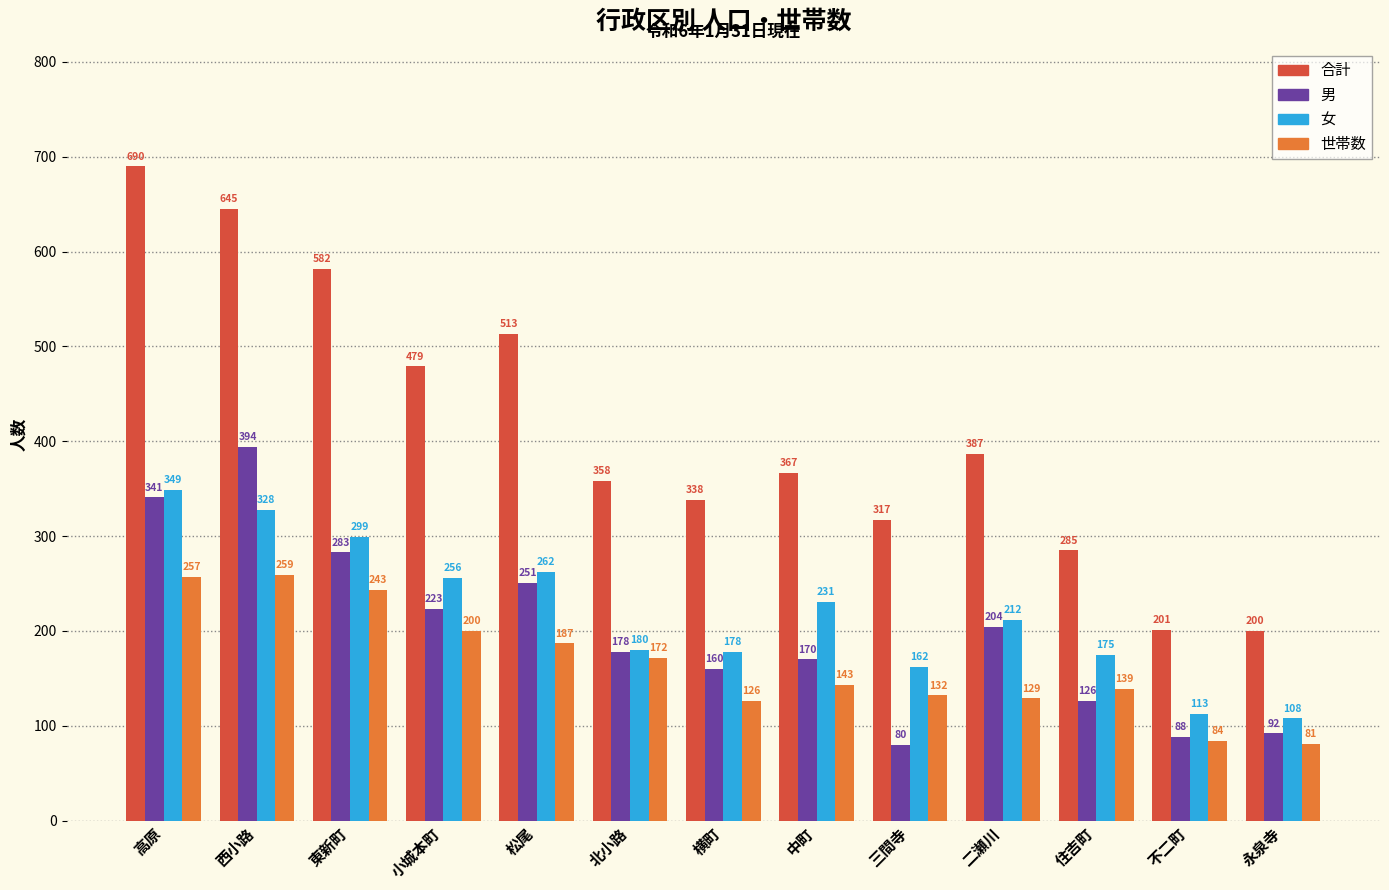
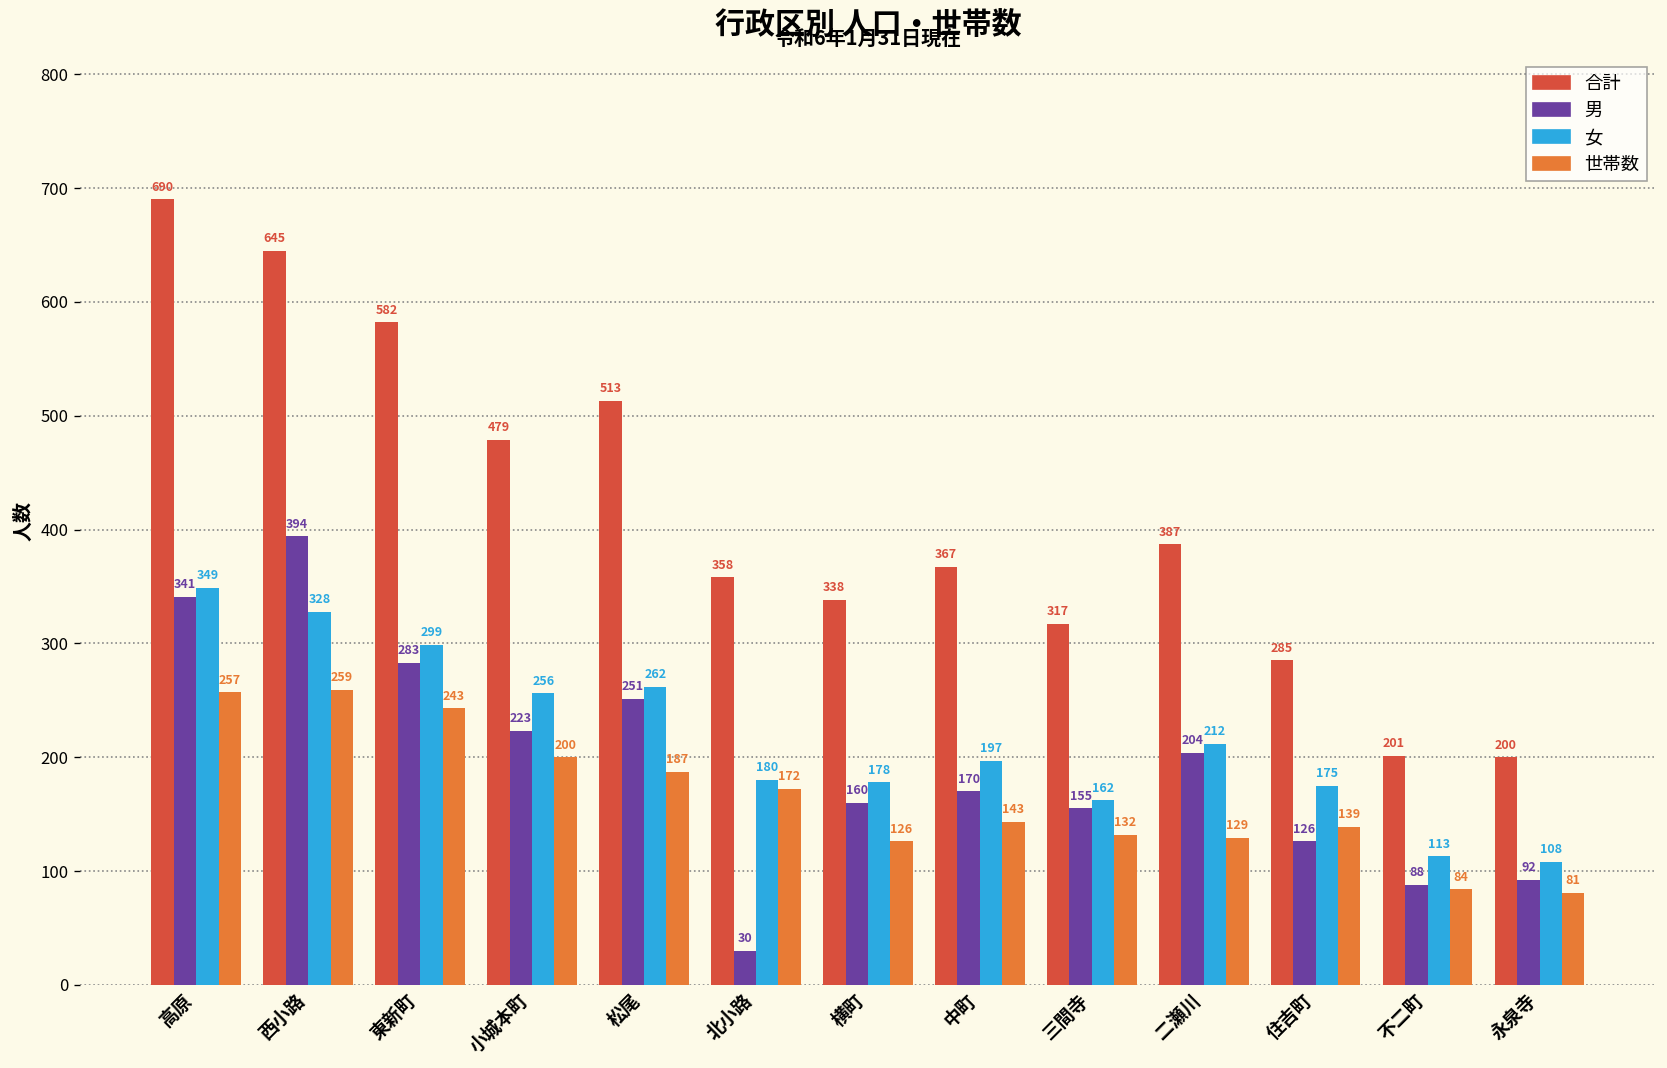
男, 北小路: 178 -> 30
女, 中町: 231 -> 197
男, 三間寺: 80 -> 155
